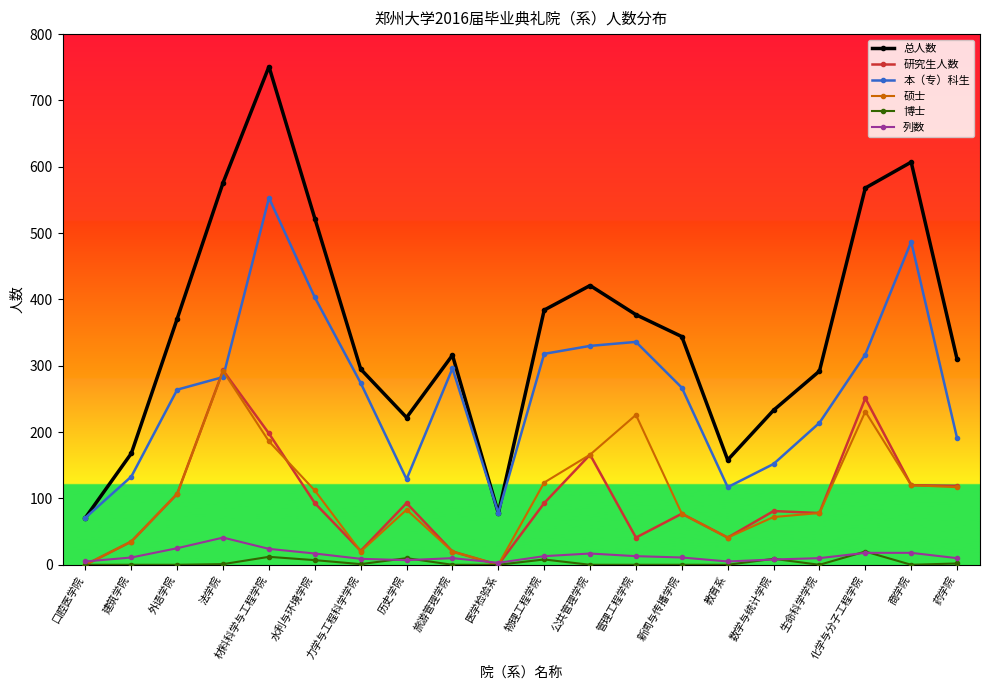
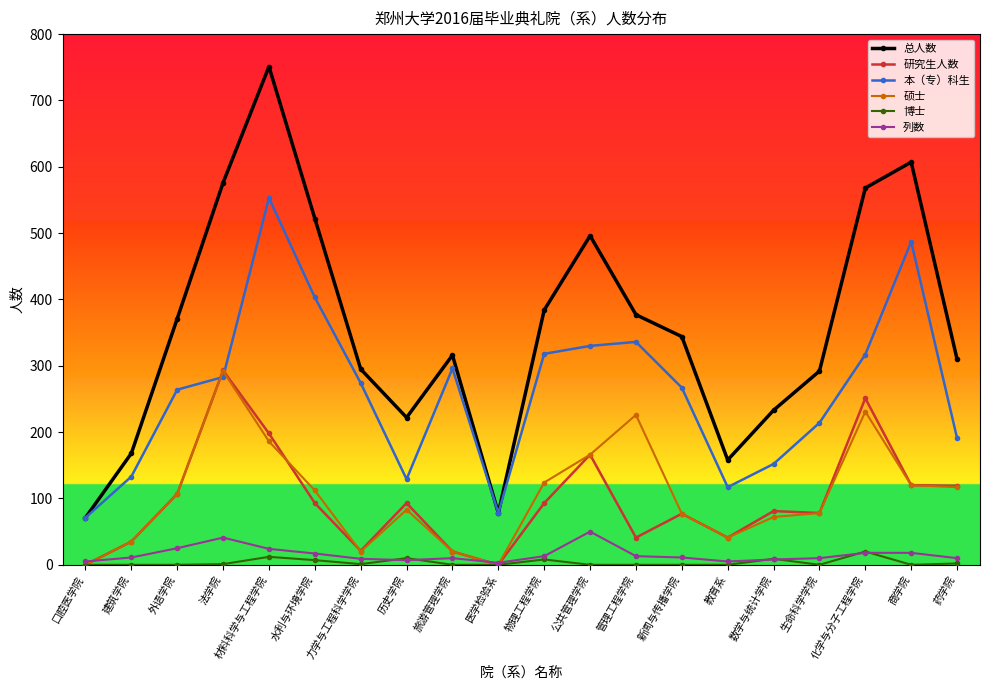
总人数, 公共管理学院: 420 -> 500
列数, 公共管理学院: 20 -> 50
